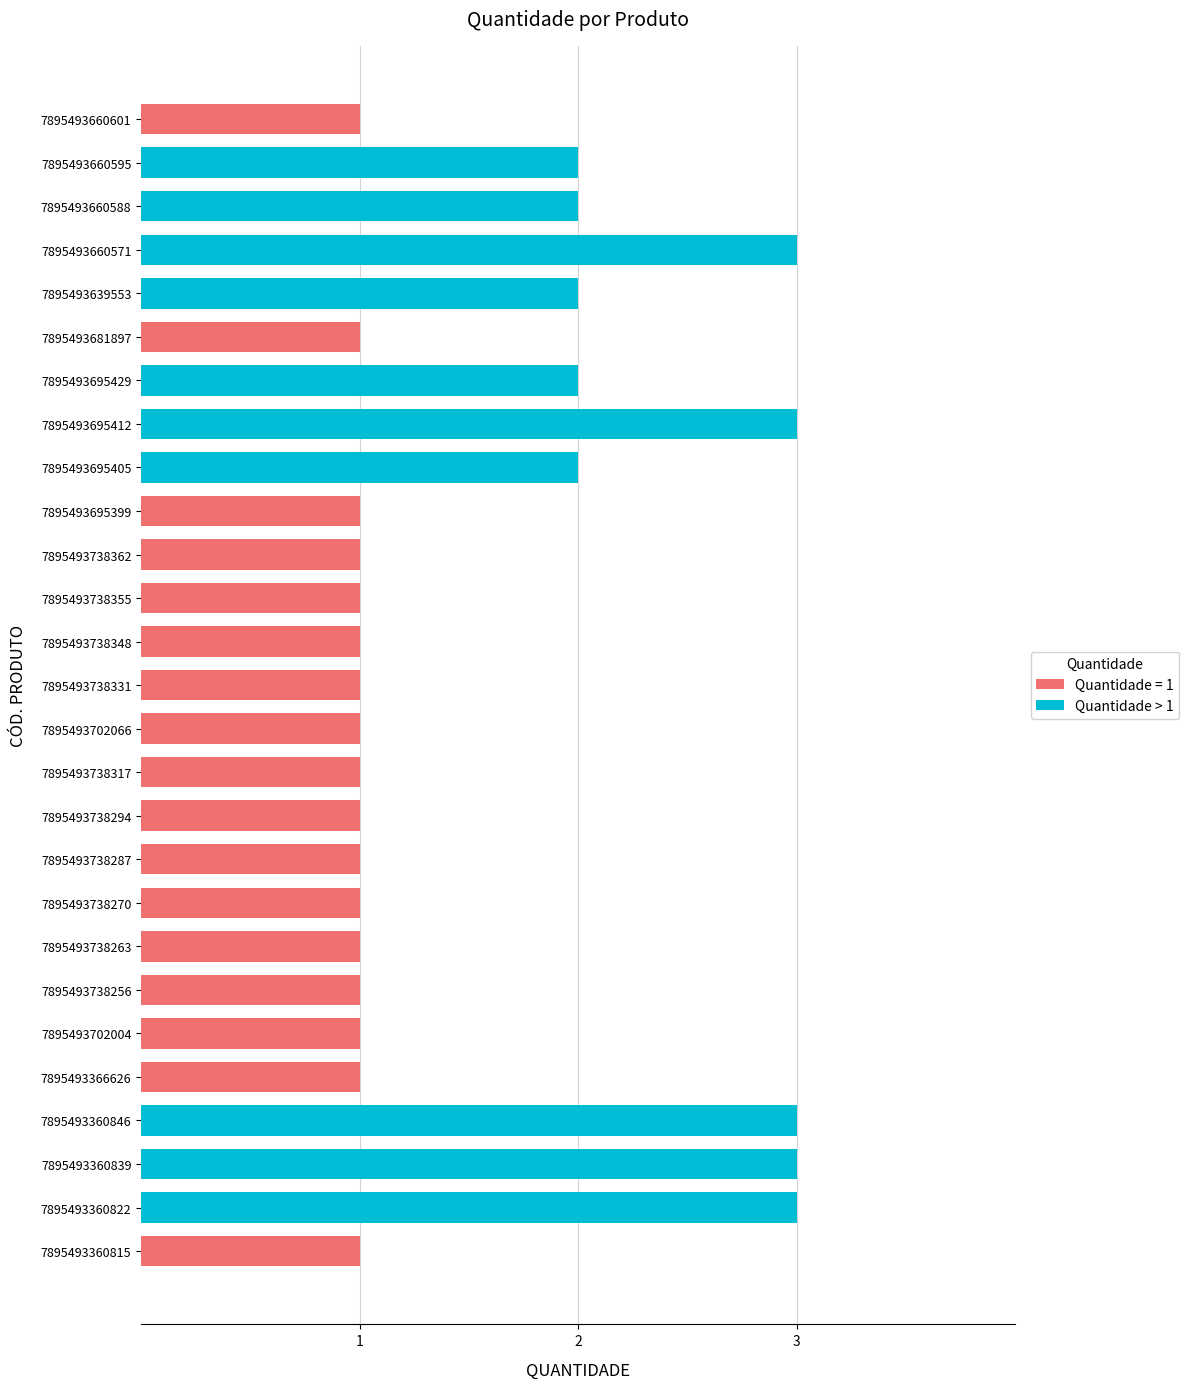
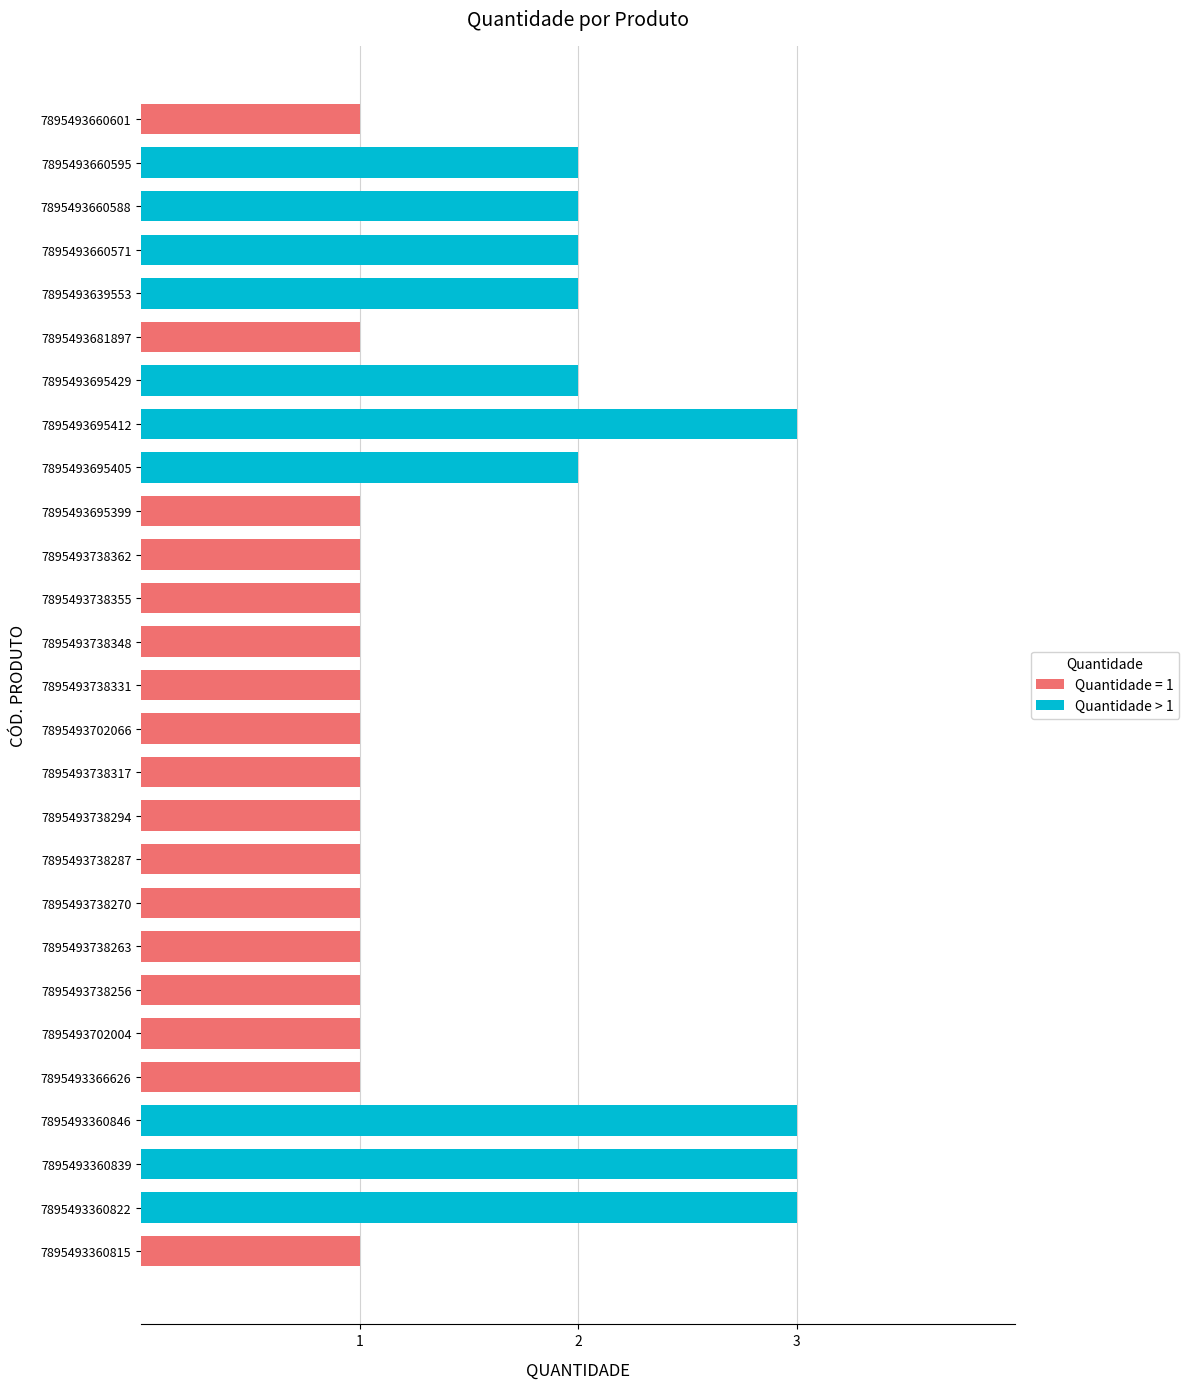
Quantidade > 1, 7895493660571: 3 -> 2
